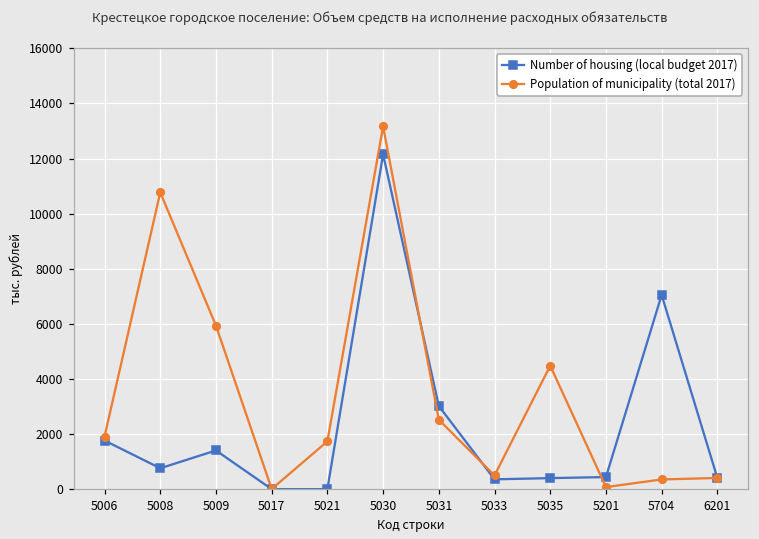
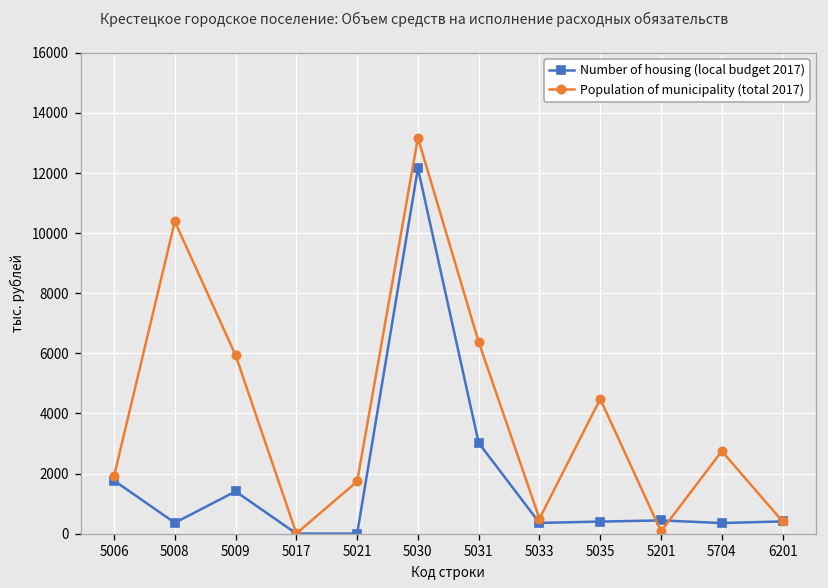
Number of housing (local budget 2017), 5008: 800 -> 400
Population of municipality (total 2017), 5008: 10800 -> 10400
Population of municipality (total 2017), 5031: 2500 -> 6400
Number of housing (local budget 2017), 5704: 7100 -> 400
Population of municipality (total 2017), 5704: 400 -> 2700
